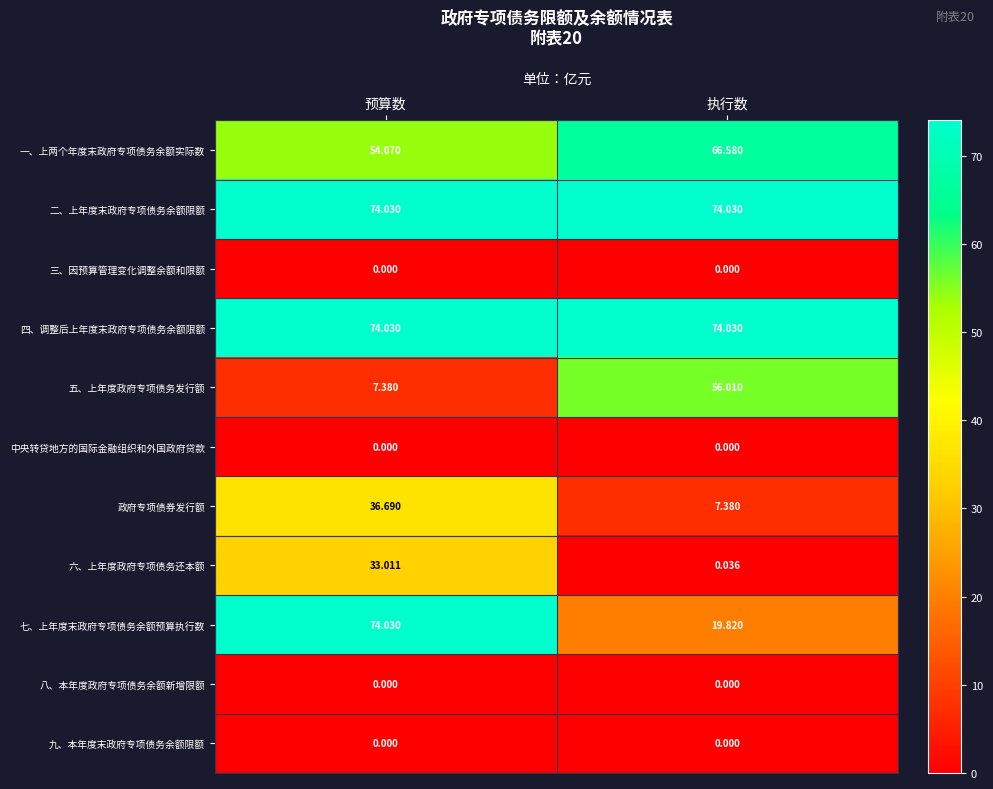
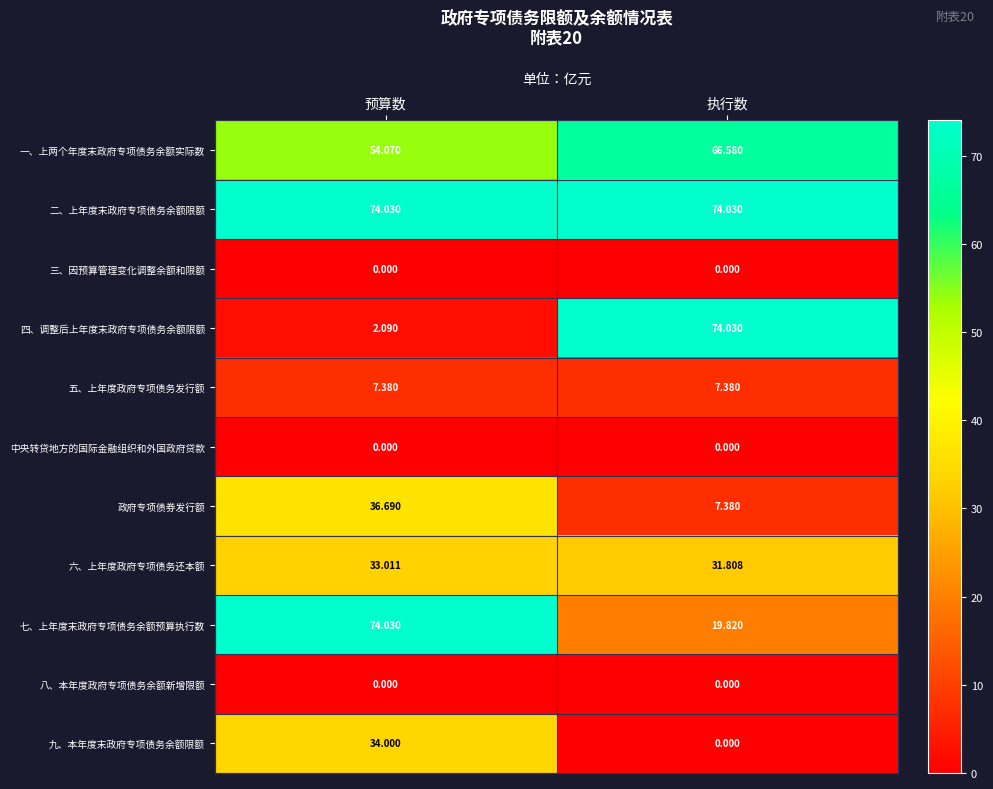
四、调整后上年度末政府专项债务余额限额, 预算数: 74.030 -> 2.090
五、上年度政府专项债务发行额, 执行数: 56.010 -> 7.380
六、上年度政府专项债务还本额, 执行数: 0.036 -> 31.808
九、本年度末政府专项债务余额限额, 预算数: 0.000 -> 34.000
